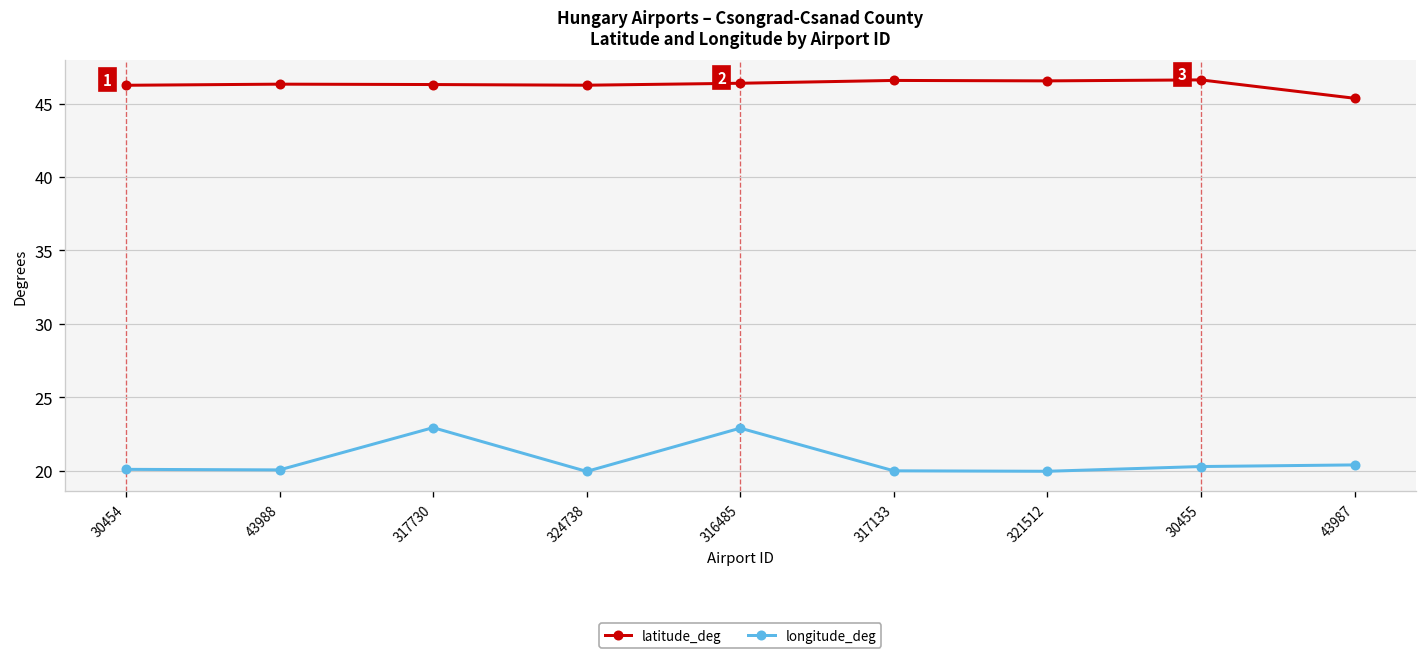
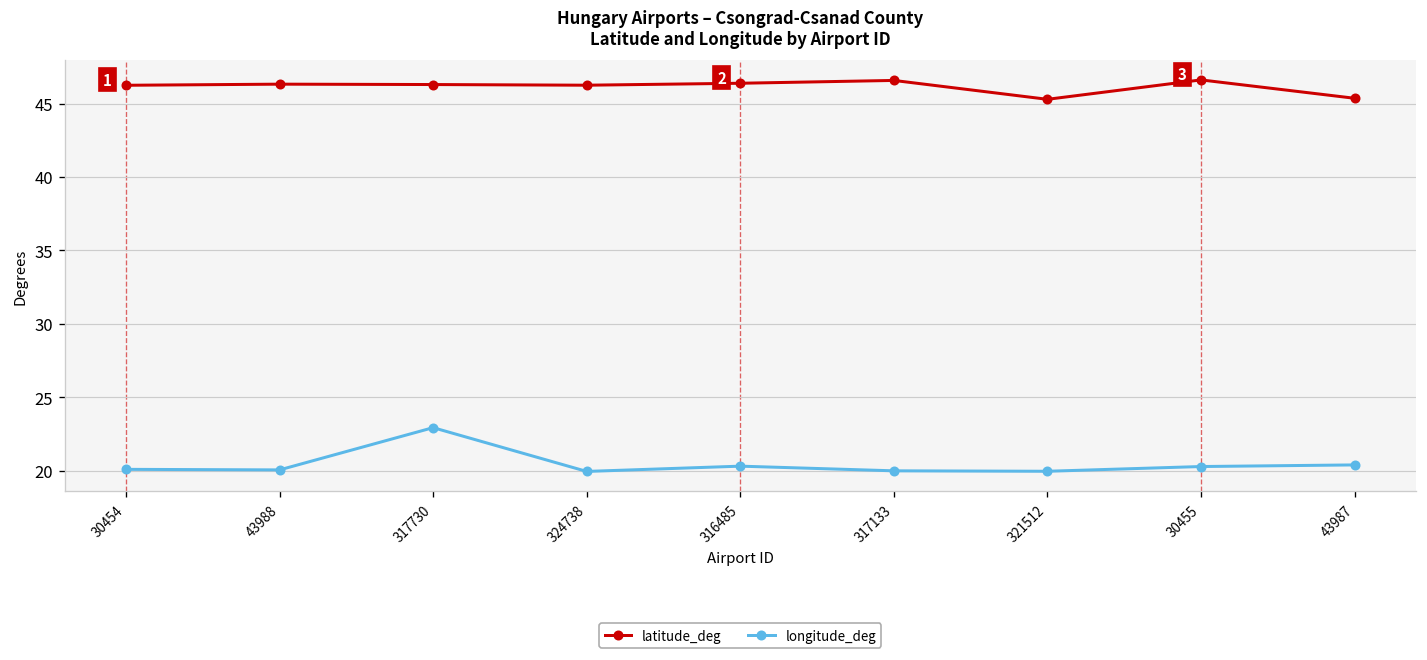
longitude_deg, 316485: 22.9 -> 20.3
latitude_deg, 321512: 46.5 -> 45.3
